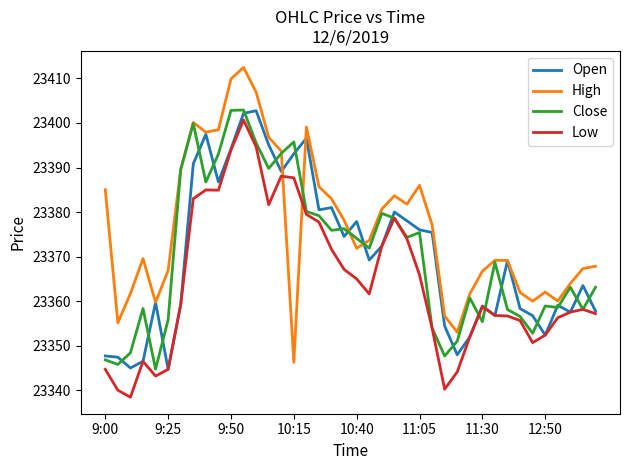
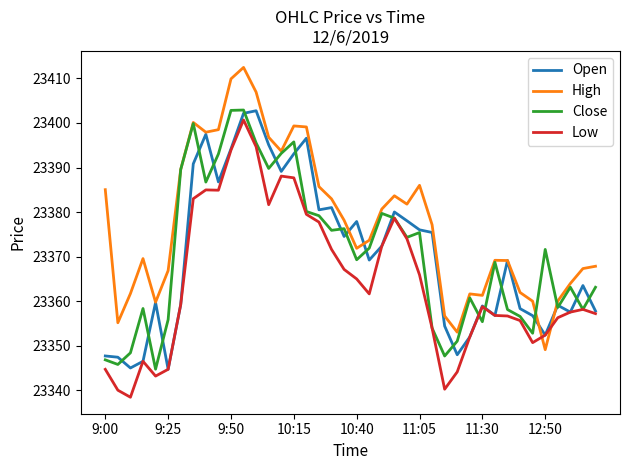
High, 10:15: 23346 -> 23399
Close, 10:40: 23374 -> 23369
High, 11:30: 23367 -> 23361
High, 12:50: 23362 -> 23349
Close, 12:50: 23359 -> 23372
